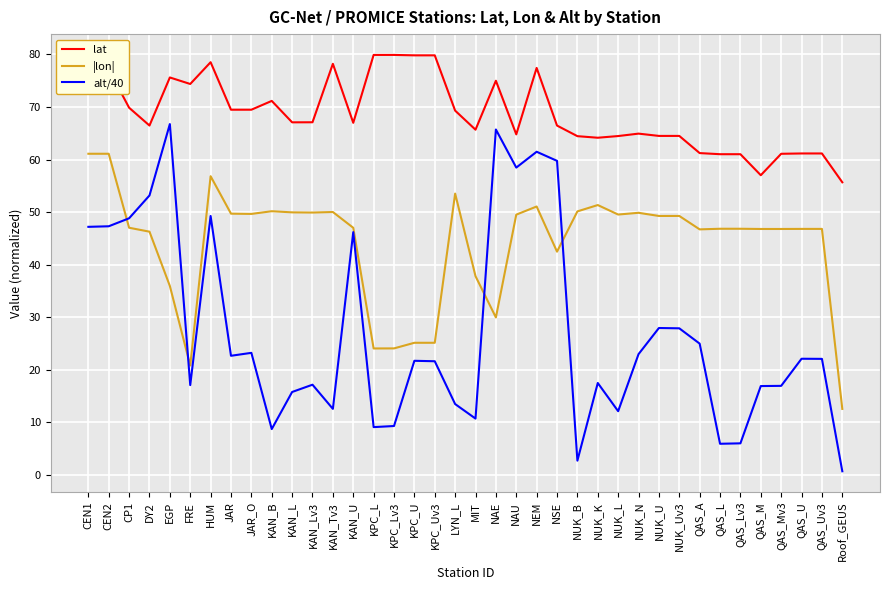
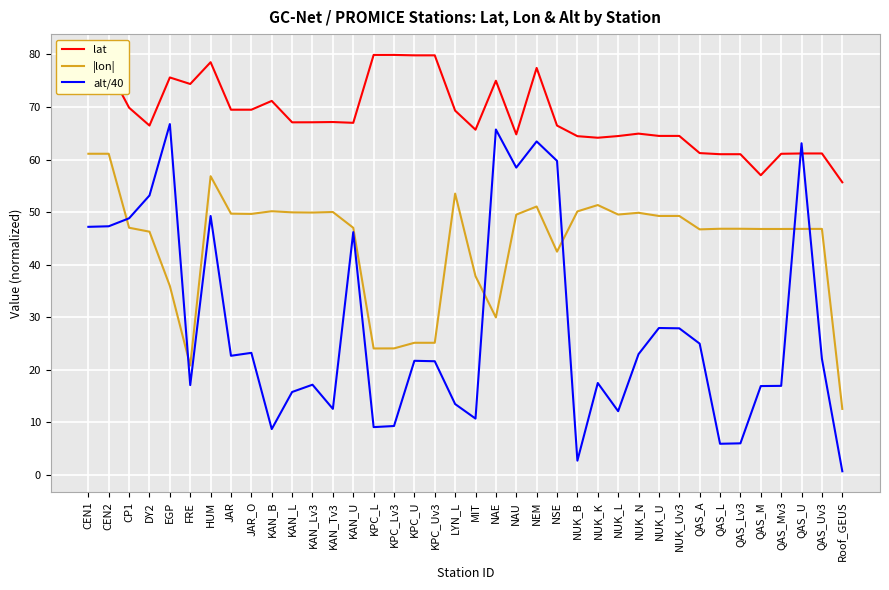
lat, KAN_Tv3: 78 -> 67
alt/40, NEM: 61 -> 63
alt/40, QAS_U: 22 -> 63
